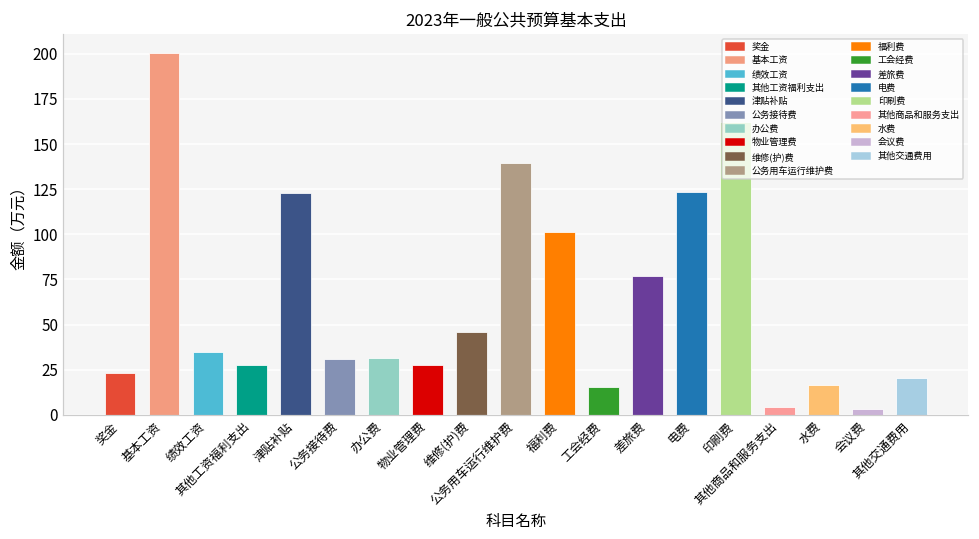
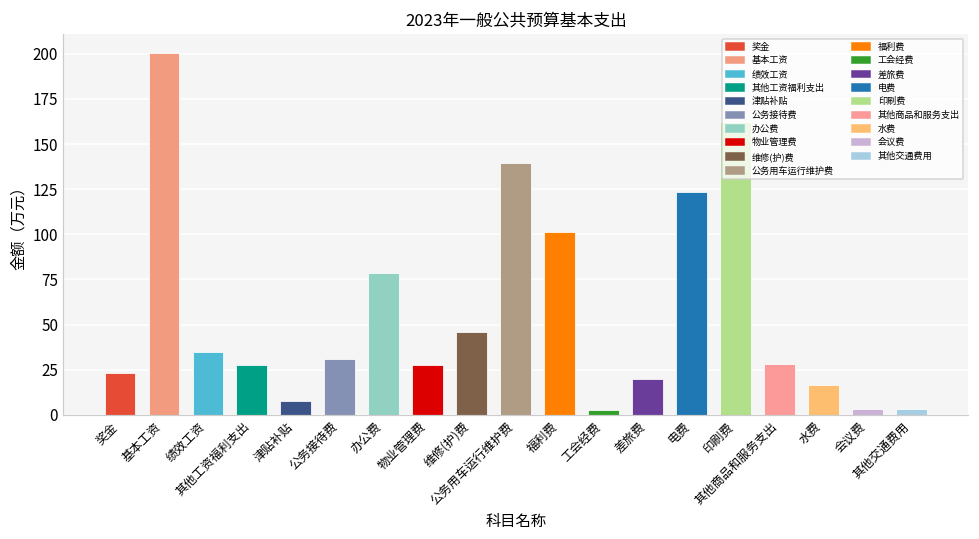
津贴补贴: 123 -> 7
办公费: 32 -> 78
工会经费: 15 -> 3
差旅费: 77 -> 20
其他商品和服务支出: 4 -> 28
其他交通费用: 21 -> 3
